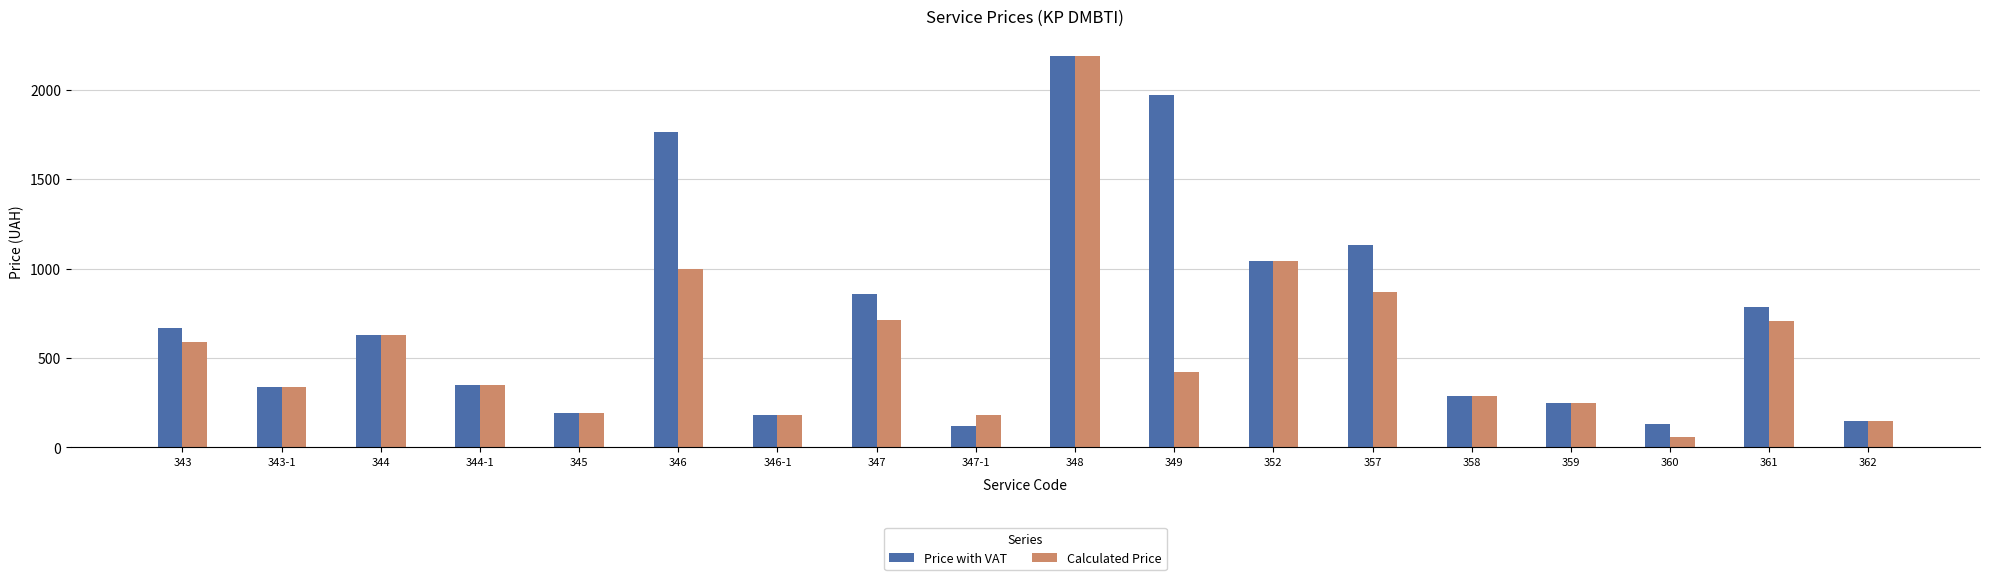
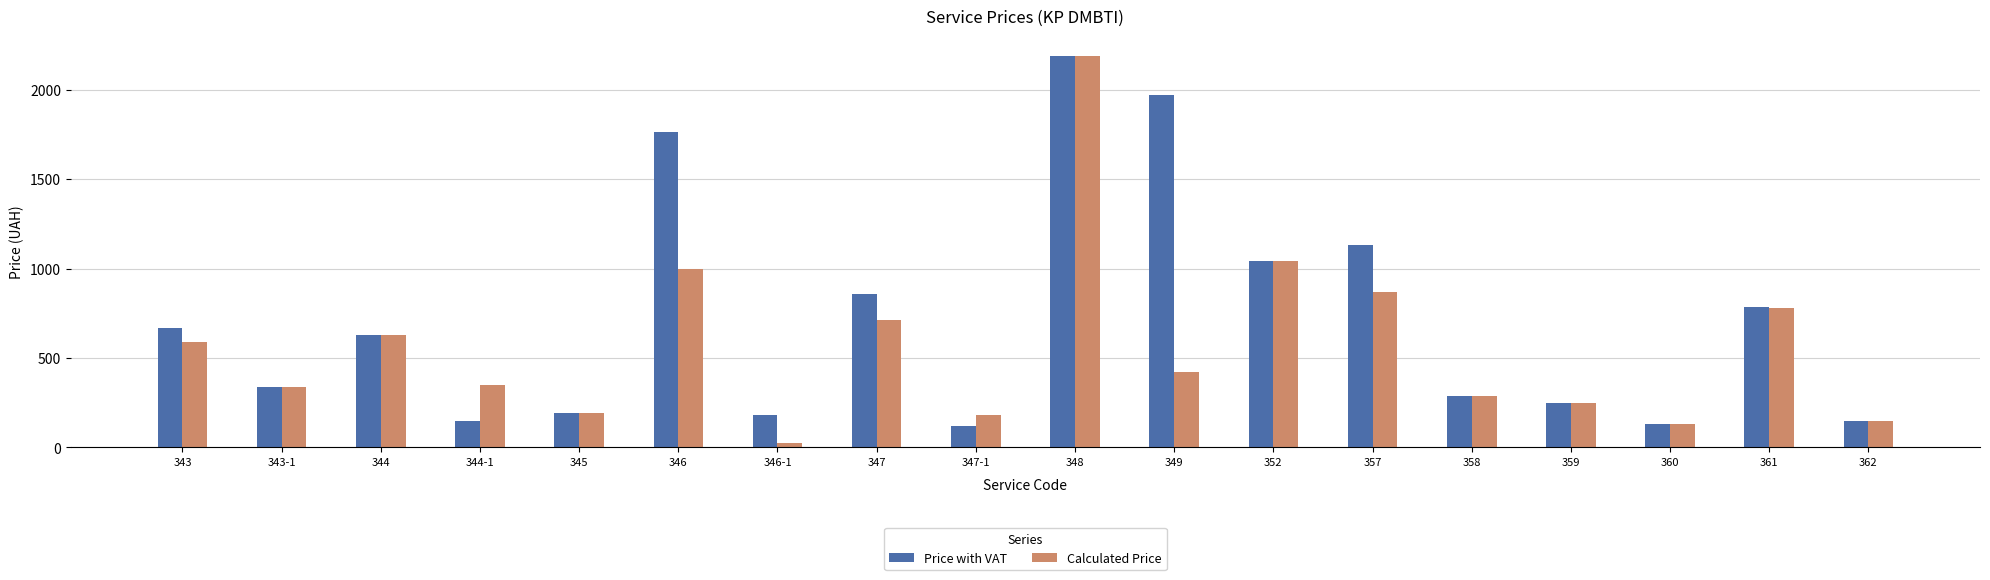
Price with VAT, 344-1: 350 -> 150
Calculated Price, 346-1: 180 -> 20
Calculated Price, 360: 60 -> 130
Calculated Price, 361: 710 -> 780
